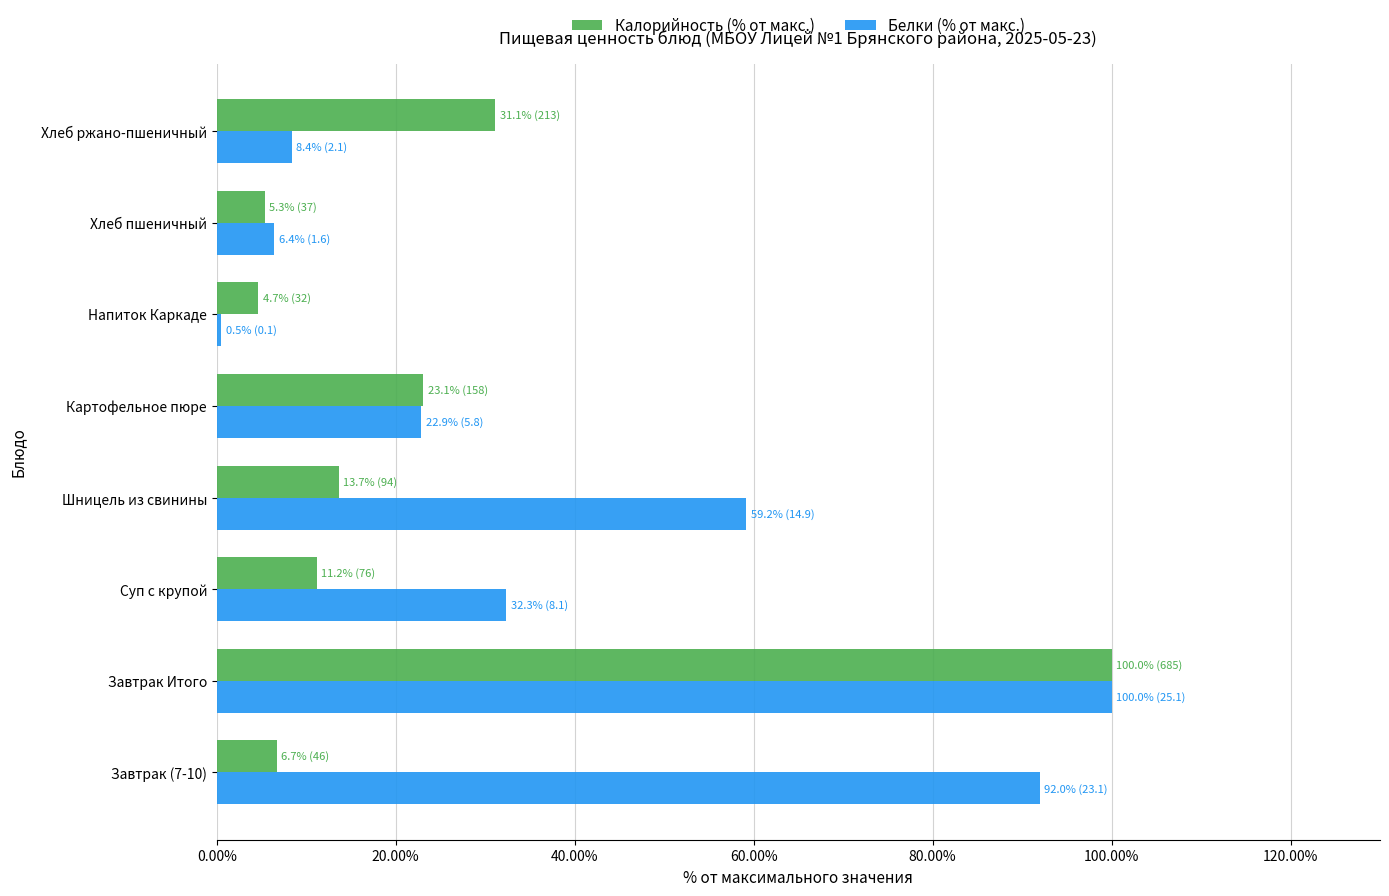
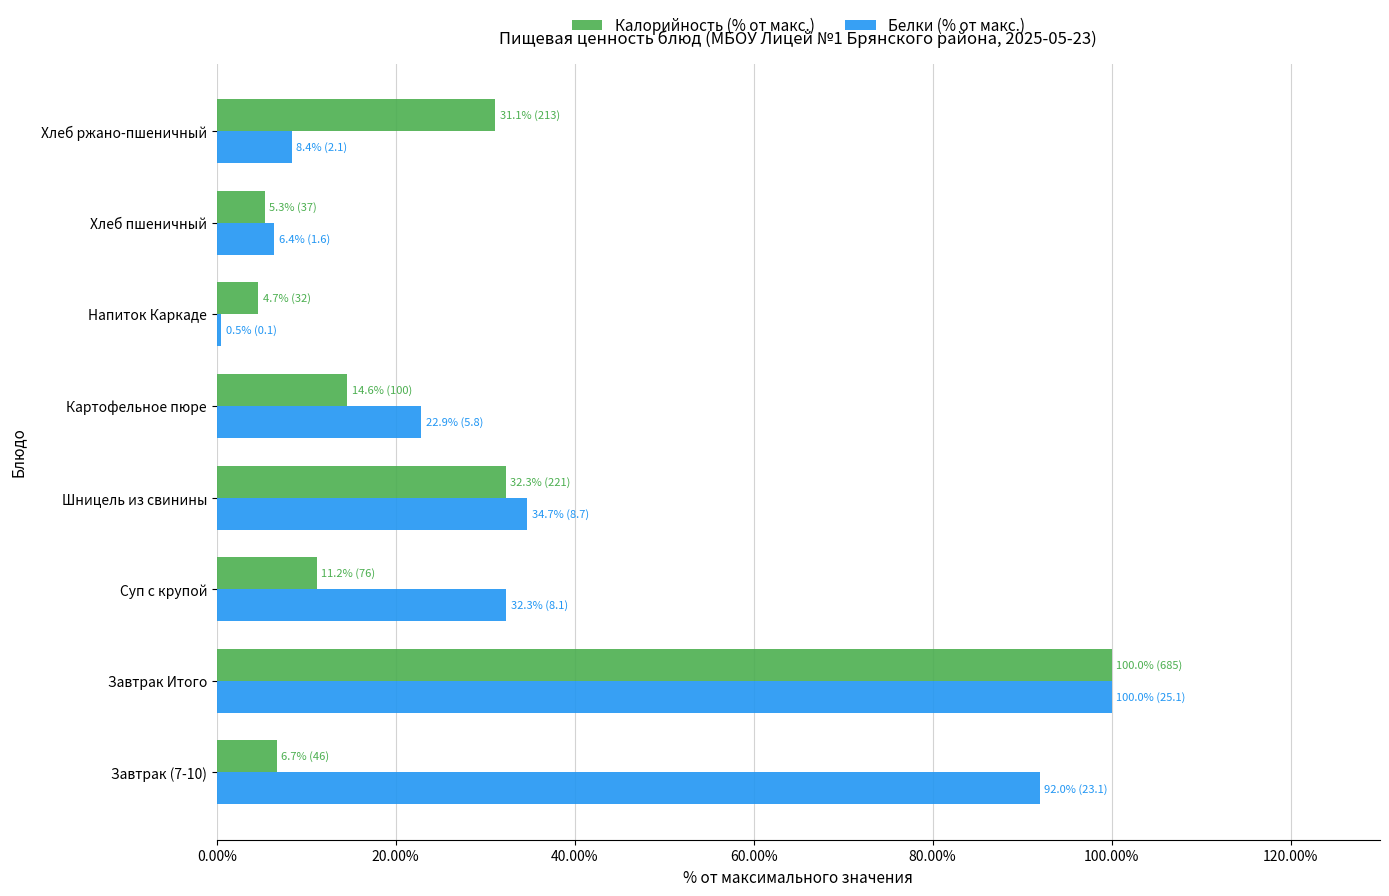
Калорийность (% от макс.), Картофельное пюре: 23.1% (158) -> 14.6% (100)
Калорийность (% от макс.), Шницель из свинины: 13.7% (94) -> 32.3% (221)
Белки (% от макс.), Шницель из свинины: 59.2% (14.9) -> 34.7% (8.7)
